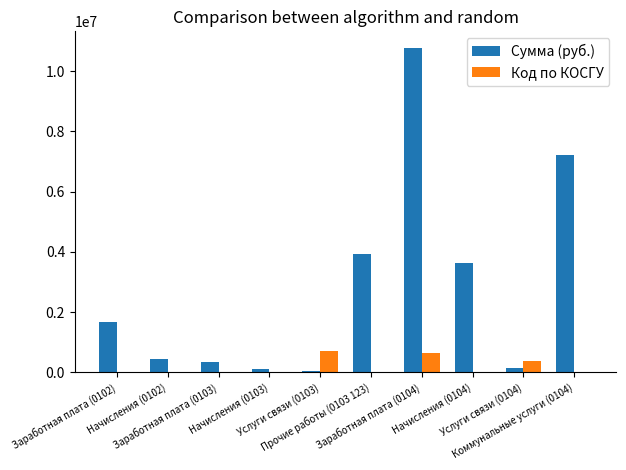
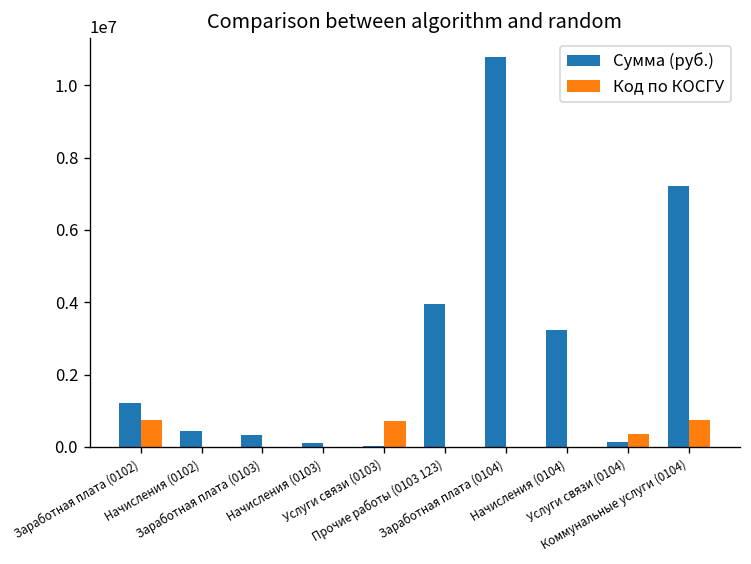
Сумма (руб.), Заработная плата (0102): 1700000 -> 1200000
Код по КОСГУ, Заработная плата (0102): 0 -> 700000
Код по КОСГУ, Заработная плата (0104): 700000 -> 0
Сумма (руб.), Начисления (0104): 3600000 -> 3200000
Код по КОСГУ, Коммунальные услуги (0104): 0 -> 800000
